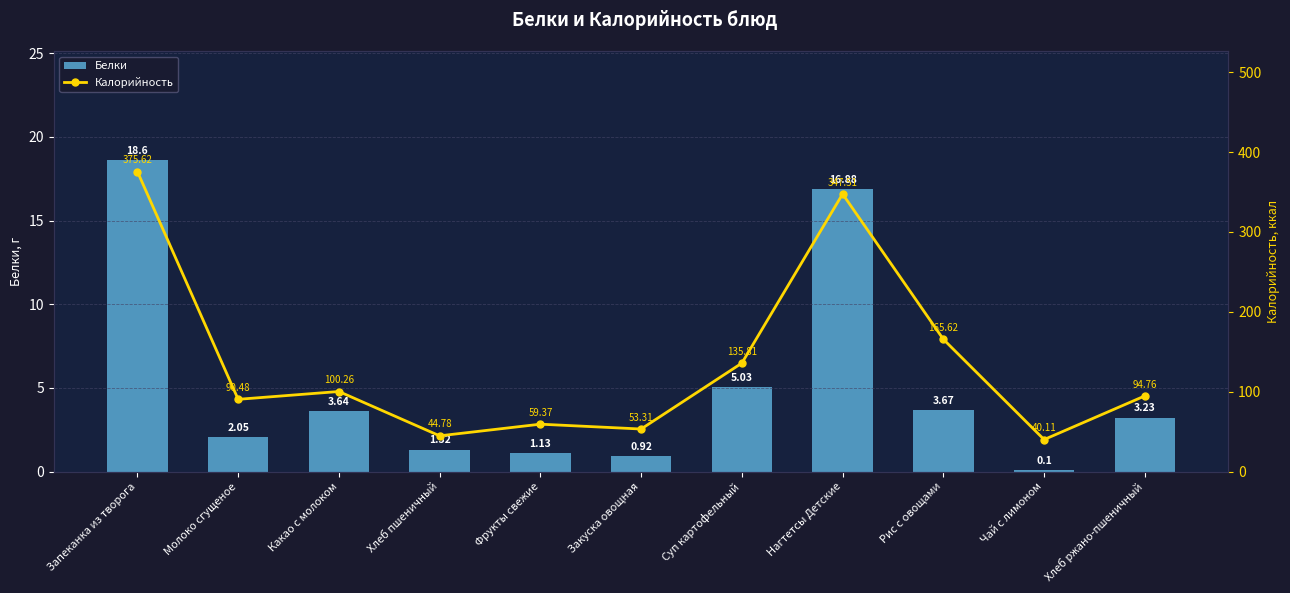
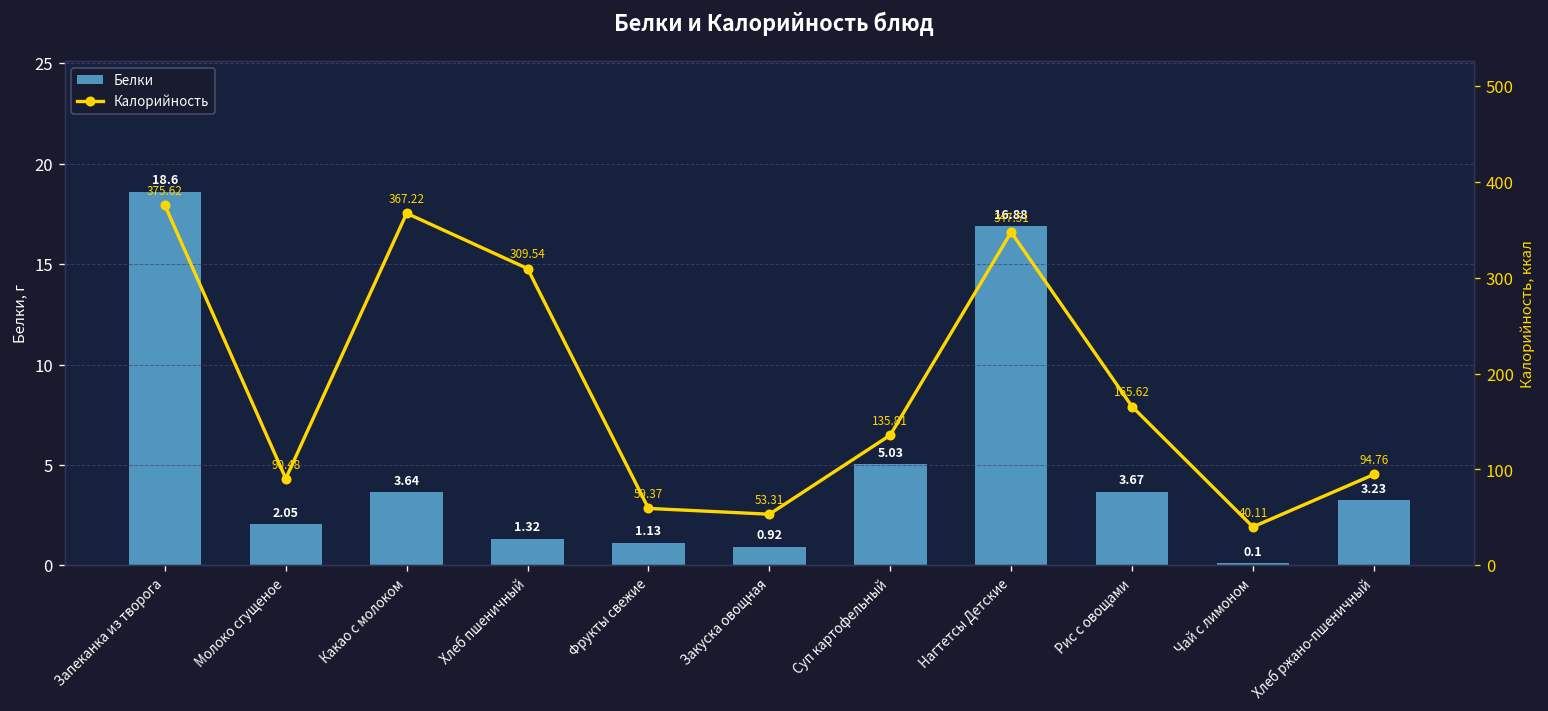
Калорийность, Какао с молоком: 100.26 -> 367.22
Калорийность, Хлеб пшеничный: 44.78 -> 309.54
